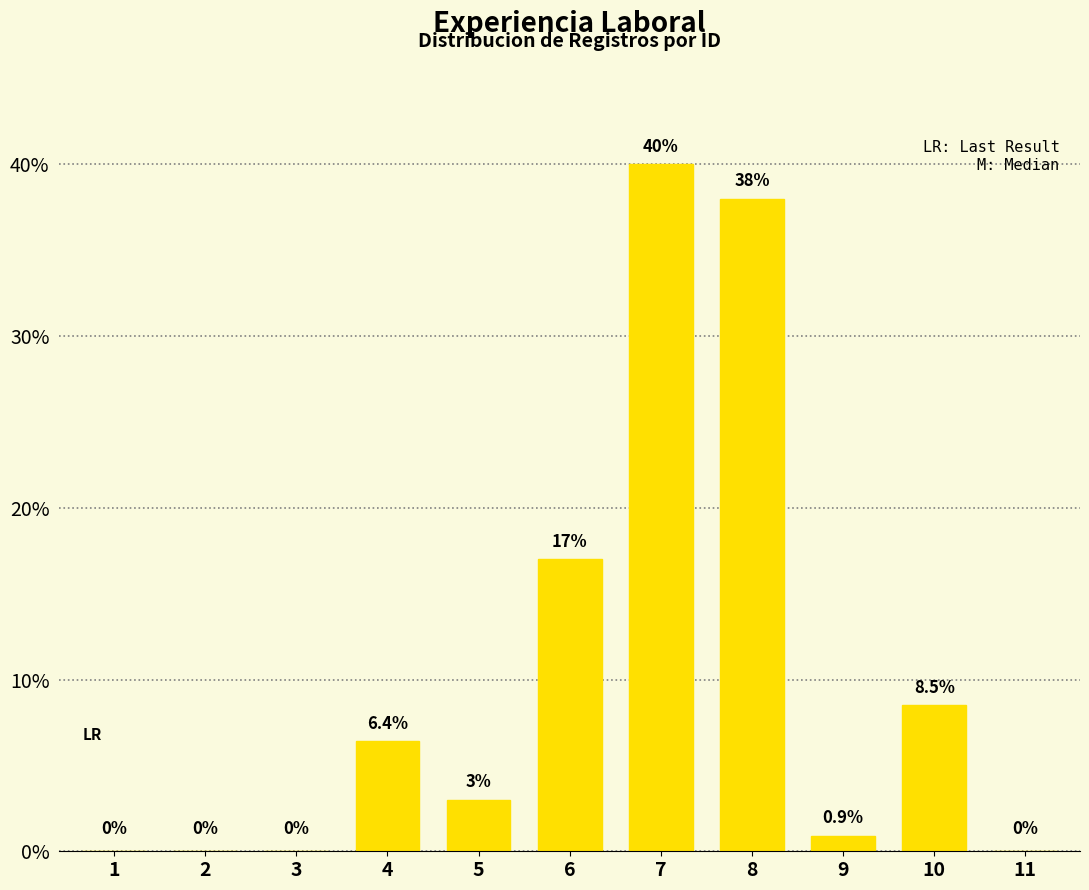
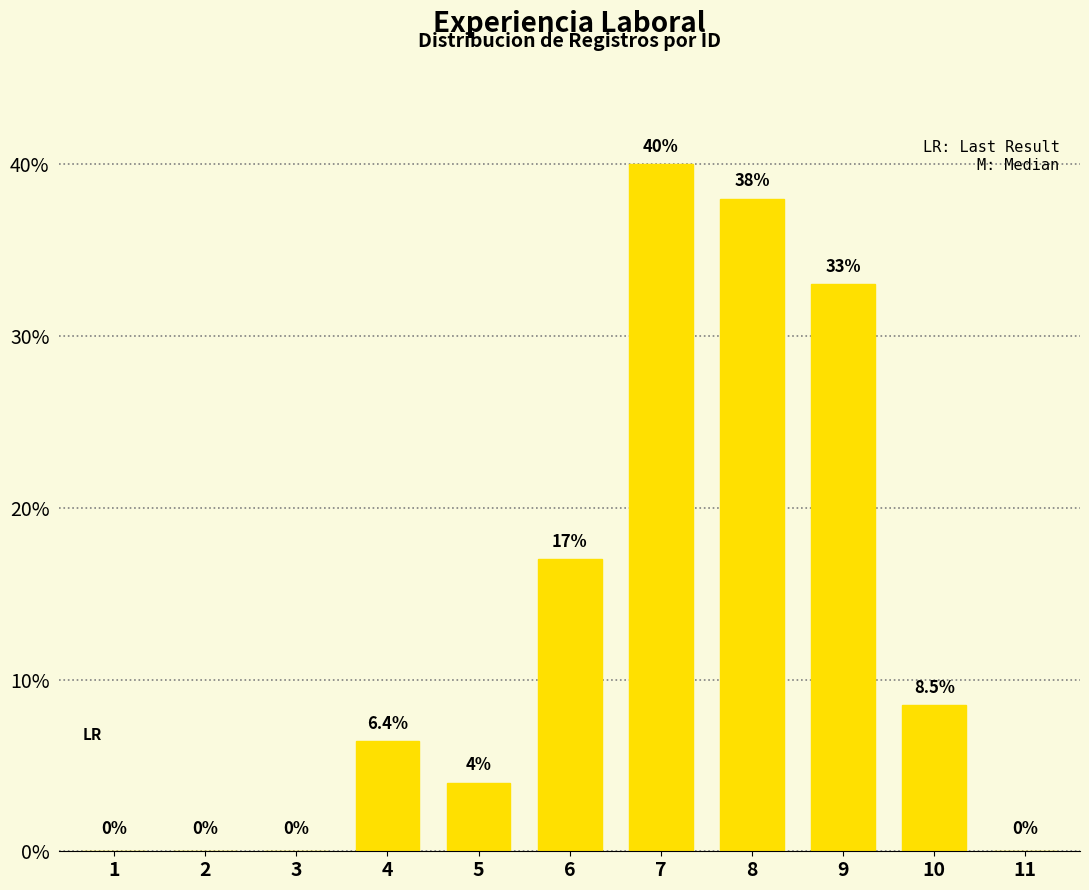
5: 3% -> 4%
9: 0.9% -> 33%
